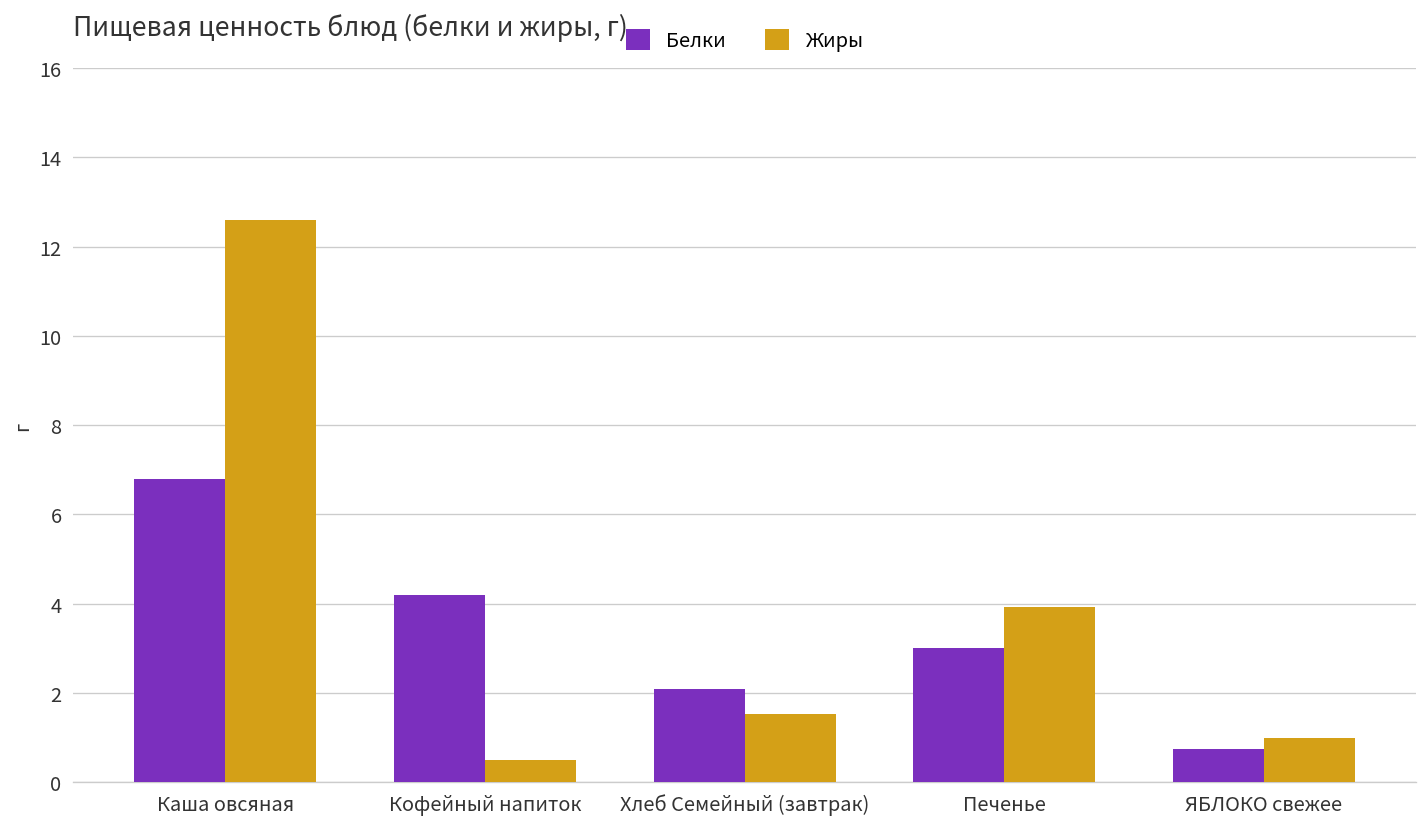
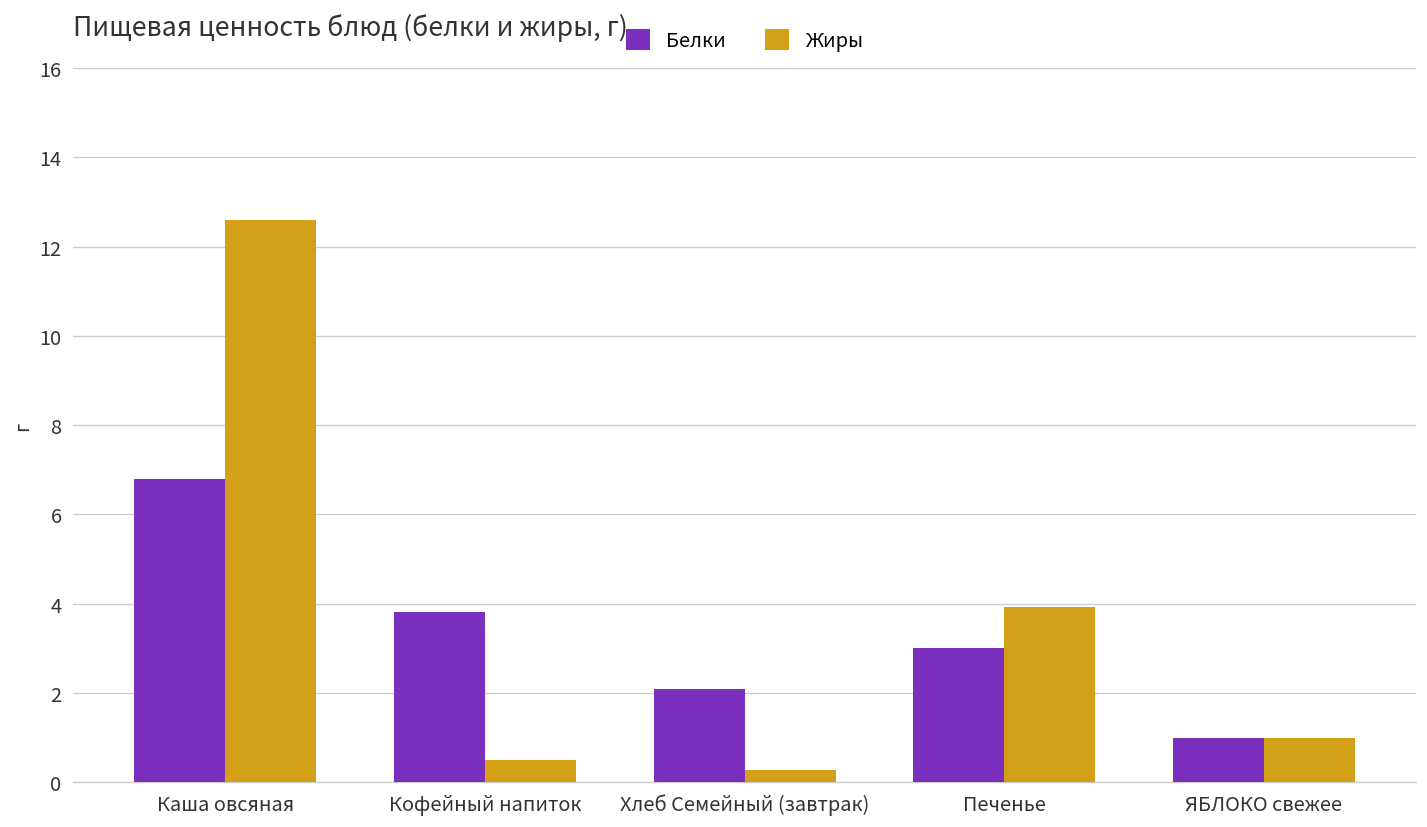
Белки, Кофейный напиток: 4.2 -> 3.8
Жиры, Хлеб Семейный (завтрак): 1.5 -> 0.3
Белки, ЯБЛОКО свежее: 0.7 -> 1.0
